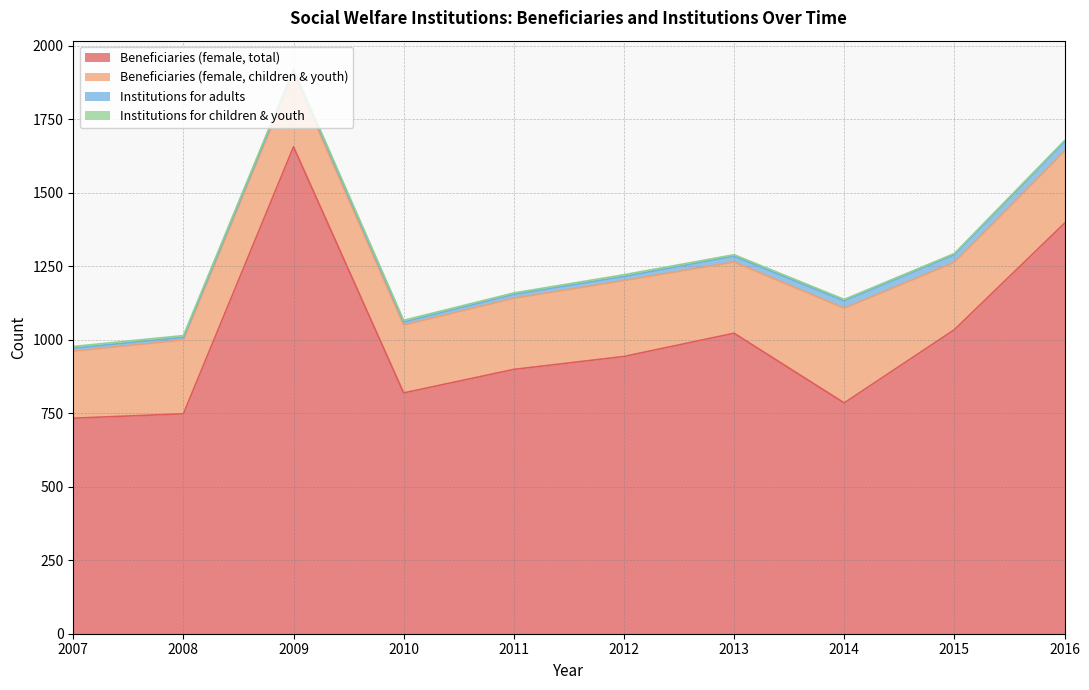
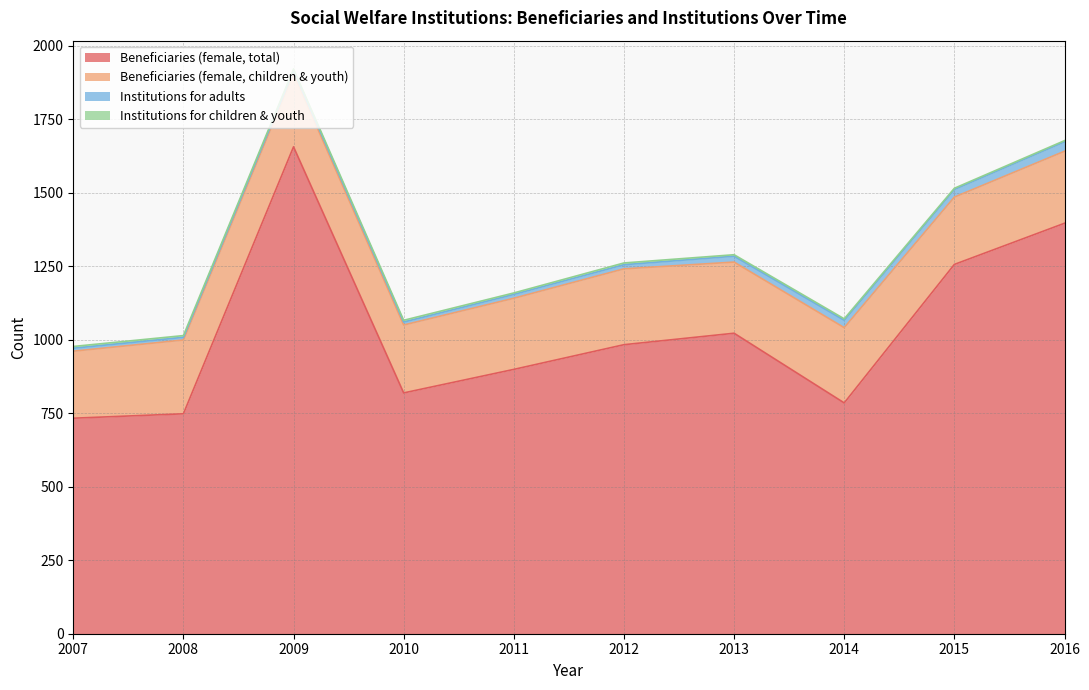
Beneficiaries (female, total), 2012: 940 -> 980
Beneficiaries (female, children & youth), 2014: 320 -> 260
Beneficiaries (female, total), 2015: 1030 -> 1260
